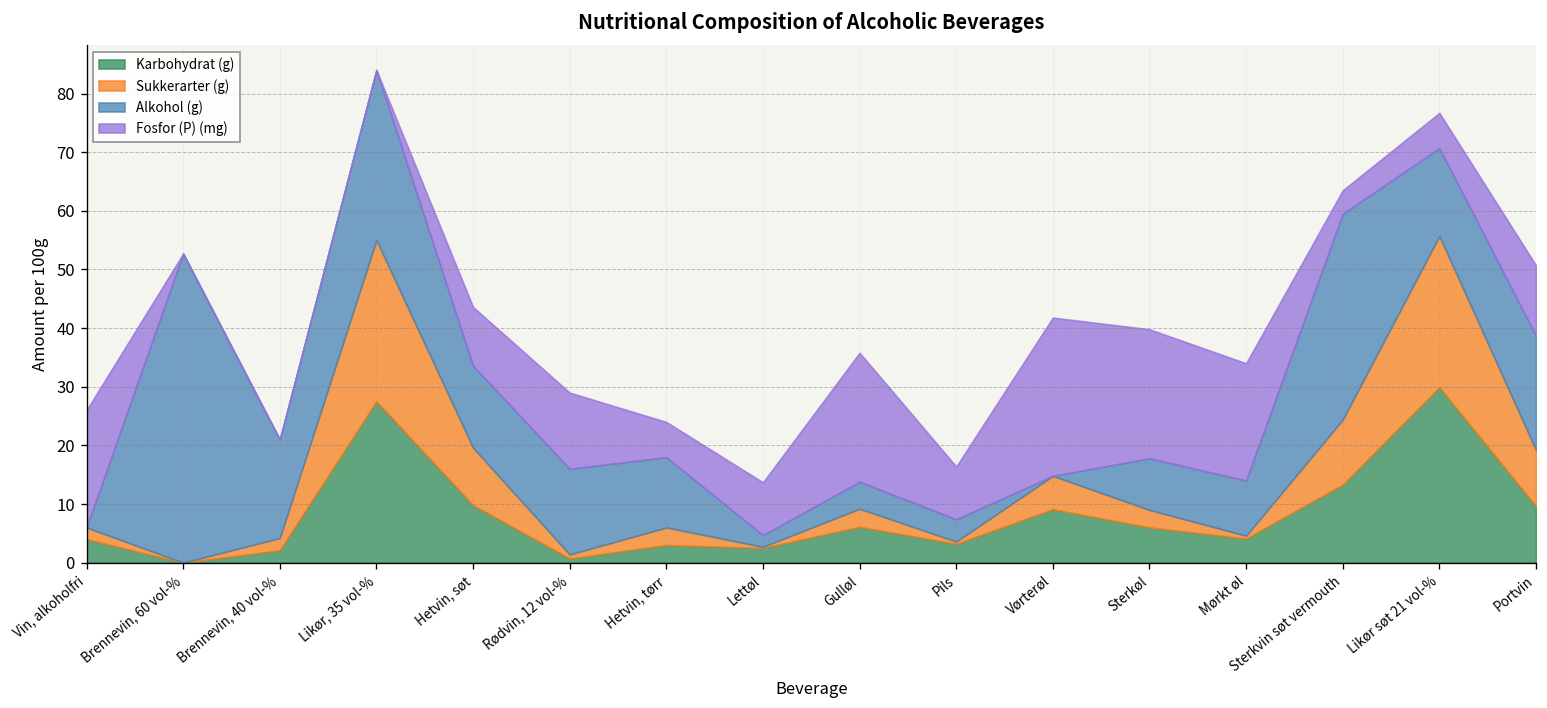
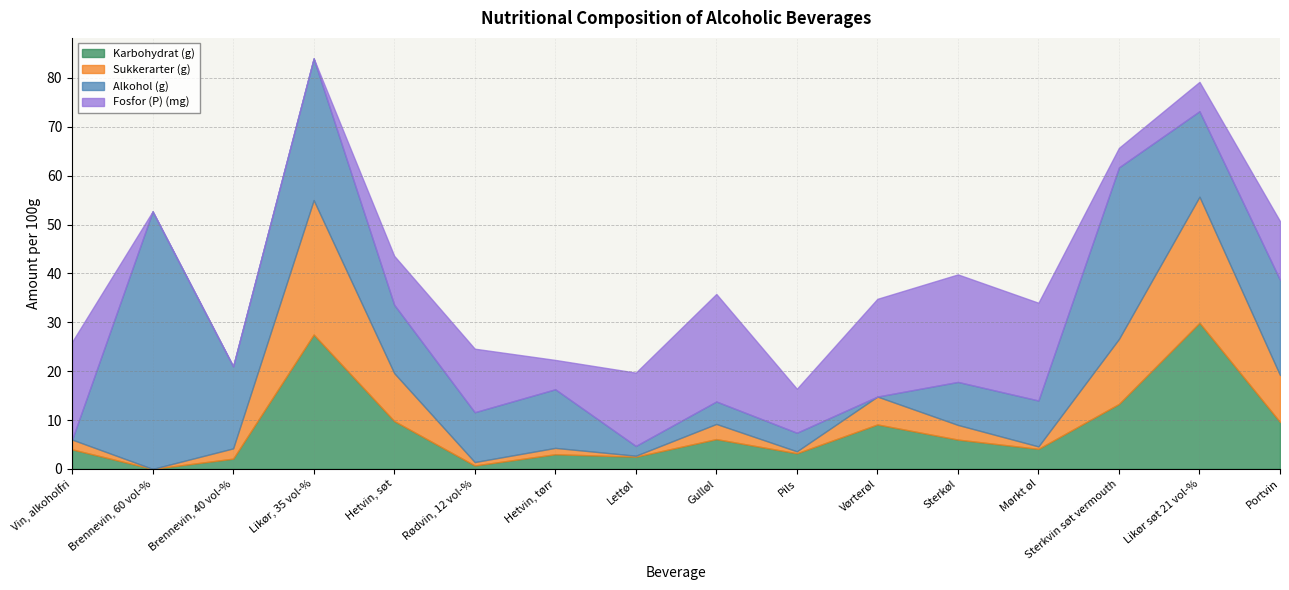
Alkohol (g), Rødvin, 12 vol-%: 15 -> 10
Sukkerarter (g), Hetvin, tørr: 3 -> 1
Fosfor (P) (mg), Lettøl: 9 -> 15
Fosfor (P) (mg), Vørterøl: 27 -> 20
Sukkerarter (g), Sterkvin søt vermouth: 11 -> 13
Alkohol (g), Likør søt 21 vol-%: 15 -> 18
